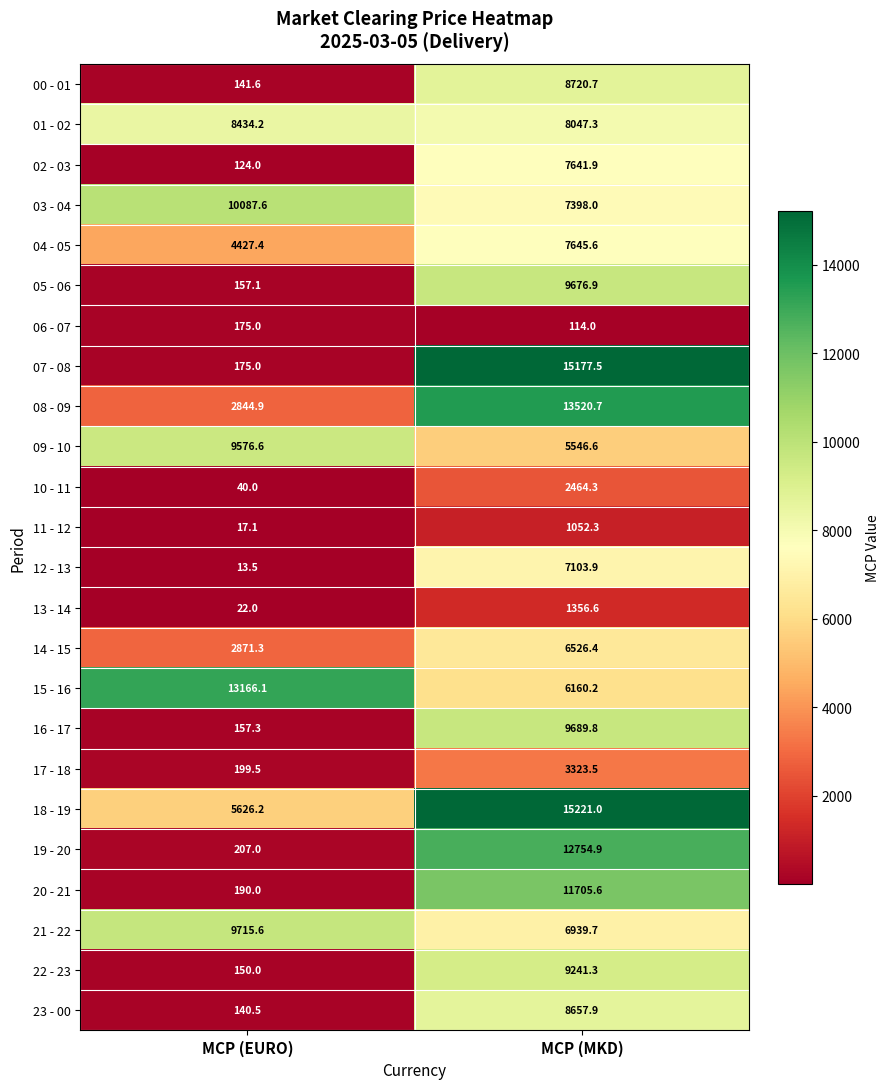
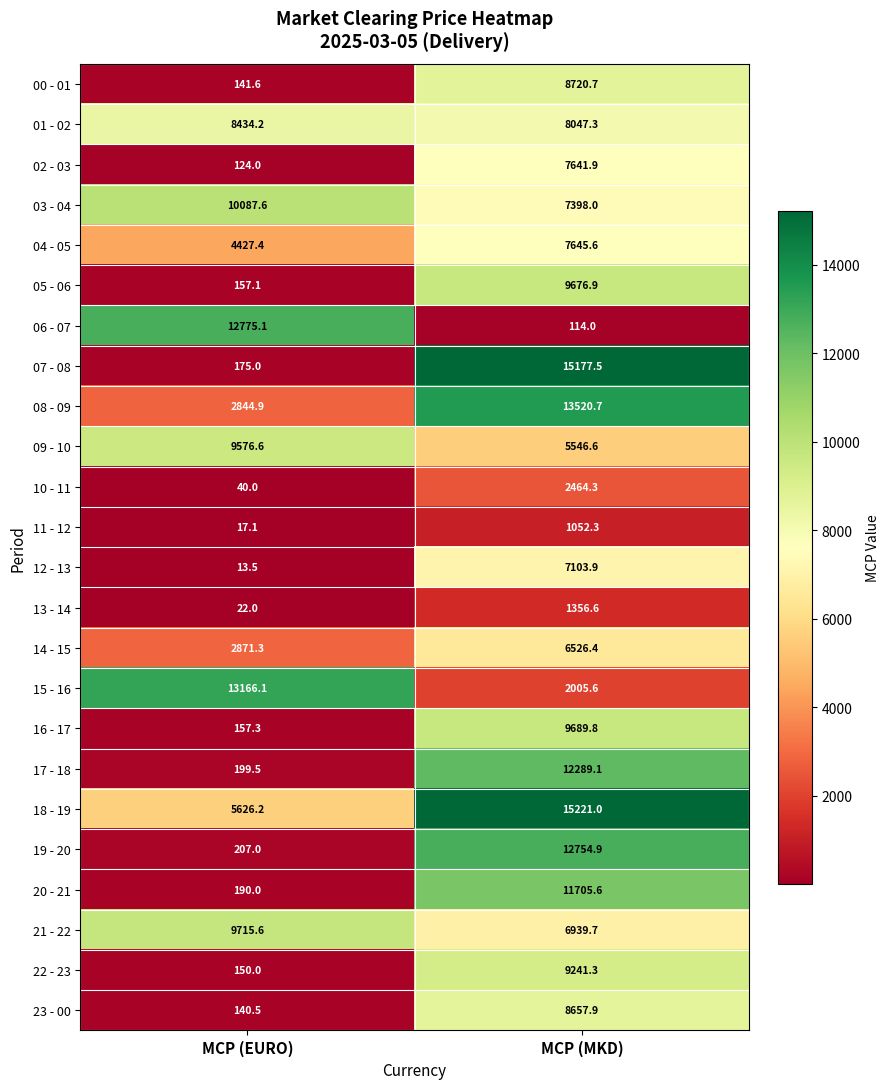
06 - 07, MCP (EURO): 175.0 -> 12775.1
15 - 16, MCP (MKD): 6160.2 -> 2005.6
17 - 18, MCP (MKD): 3323.5 -> 12289.1
